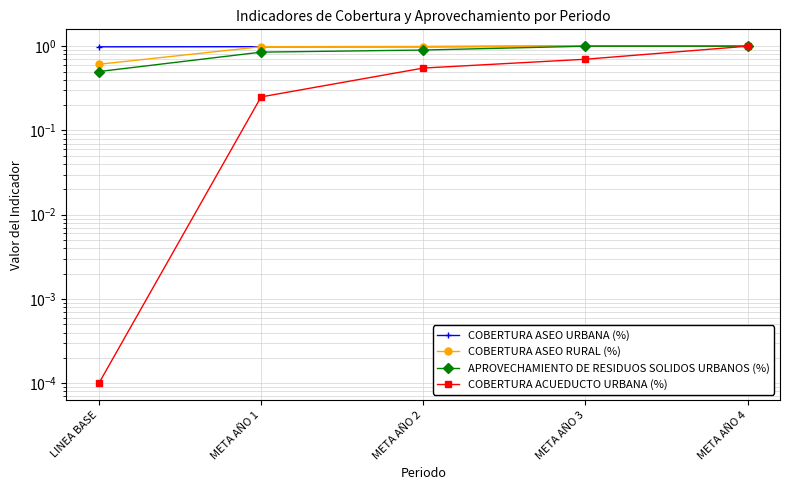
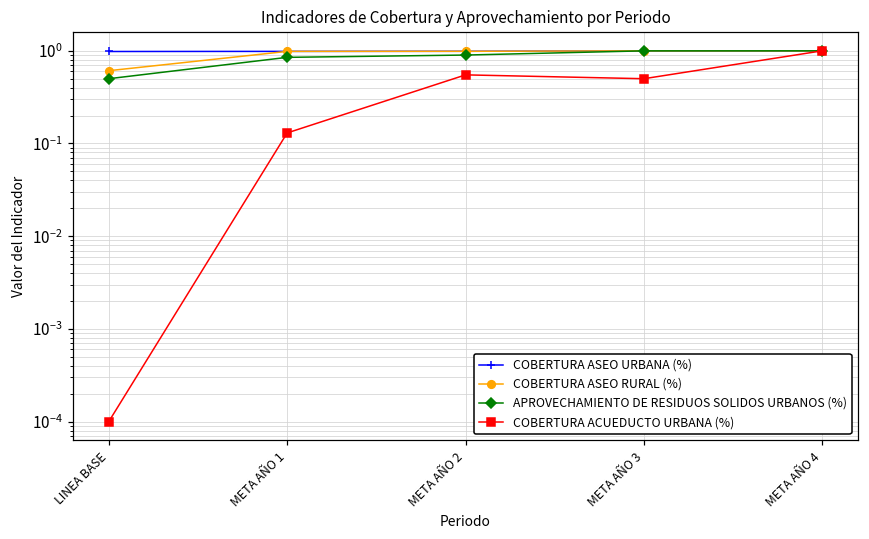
COBERTURA ACUEDUCTO URBANA (%), META AÑO 1: 0.25 -> 0.13
COBERTURA ACUEDUCTO URBANA (%), META AÑO 3: 0.7 -> 0.5
